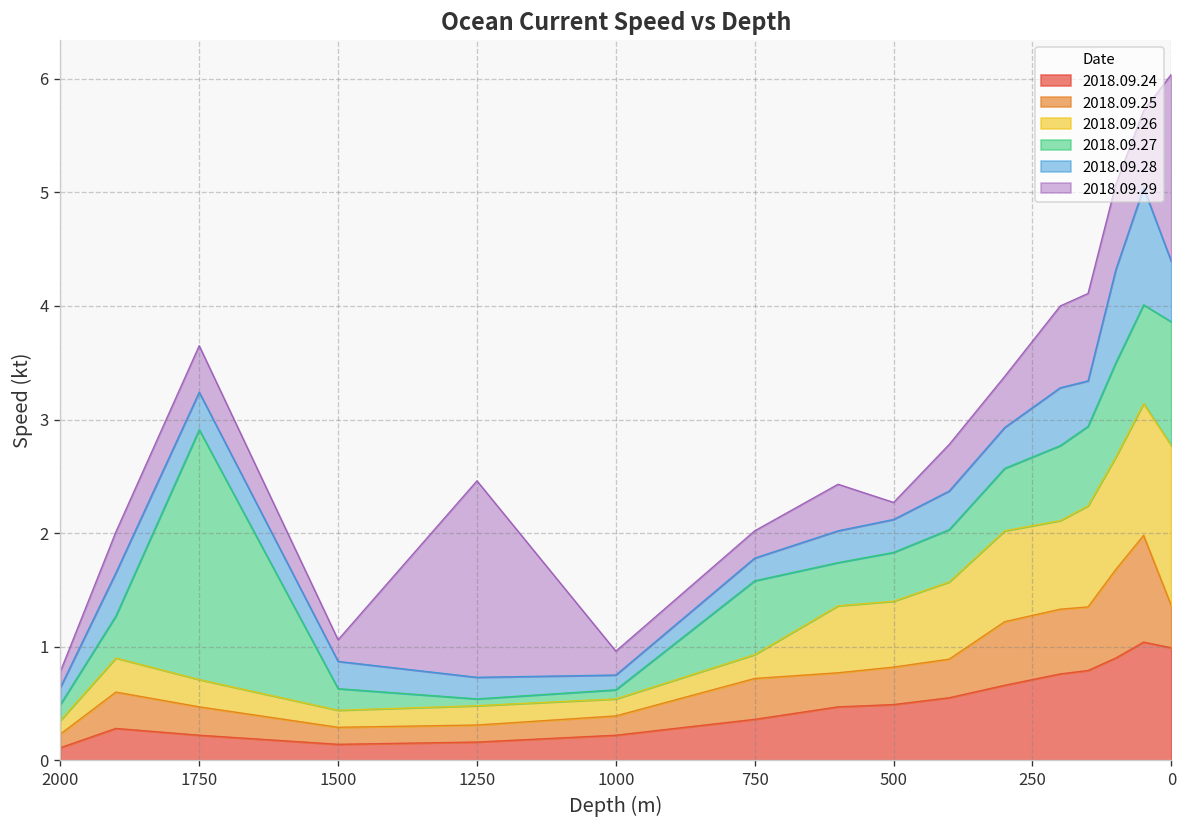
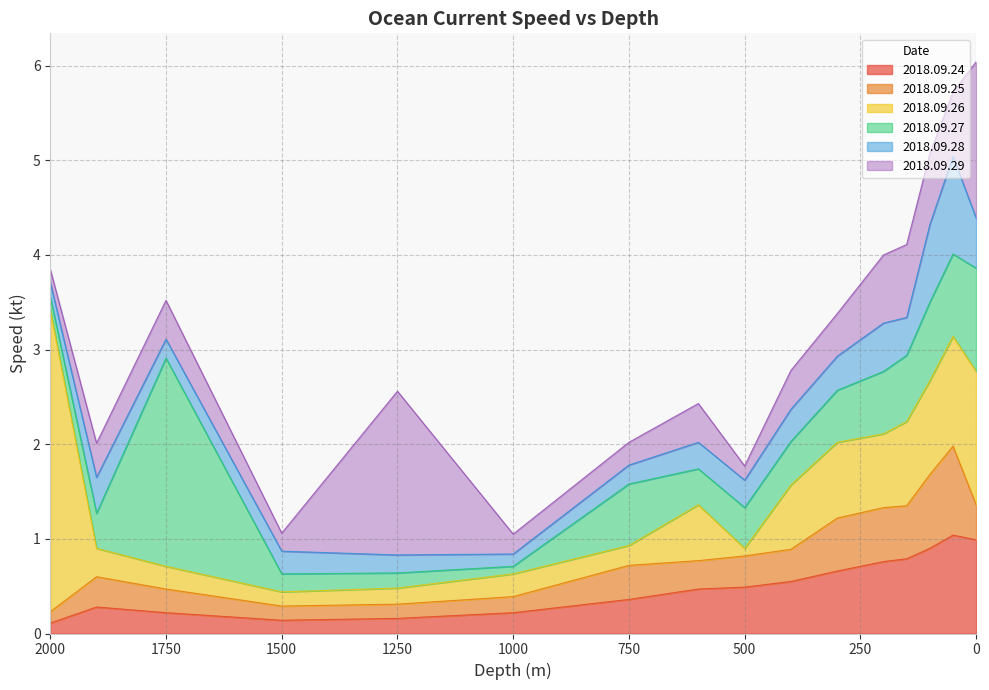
2018.09.26, 2000: 0.1 -> 3.2
2018.09.28, 1750: 0.3 -> 0.2
2018.09.27, 1250: 0.1 -> 0.2
2018.09.26, 1000: 0.15 -> 0.24
2018.09.26, 500: 0.6 -> 0.1
